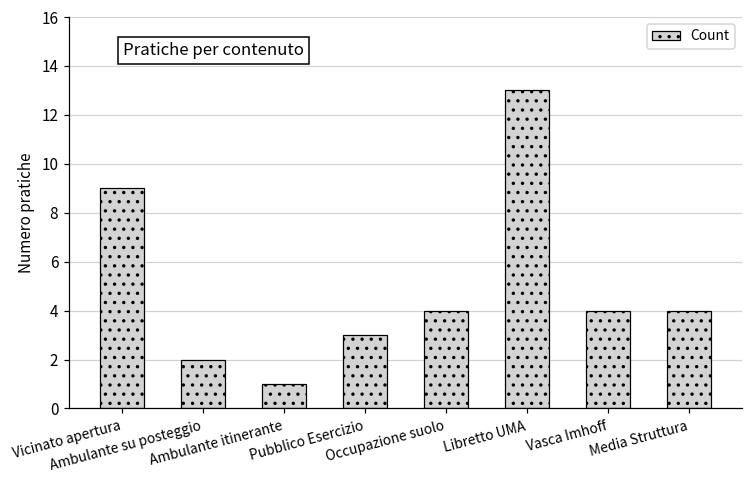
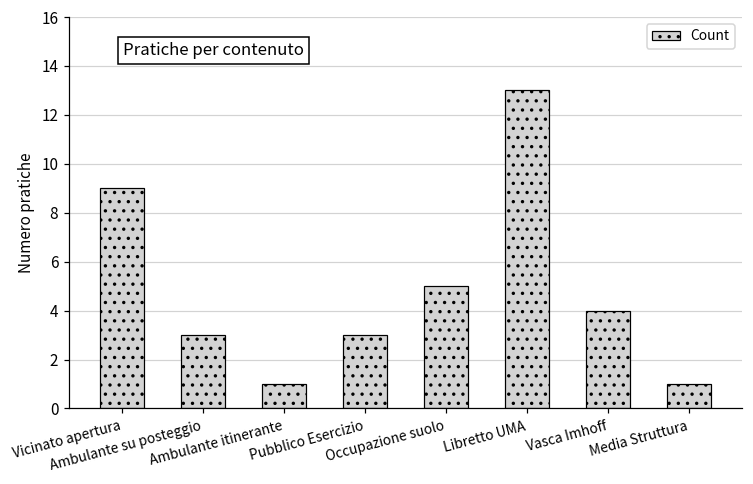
Ambulante su posteggio: 2 -> 3
Occupazione suolo: 4 -> 5
Media Struttura: 4 -> 1
